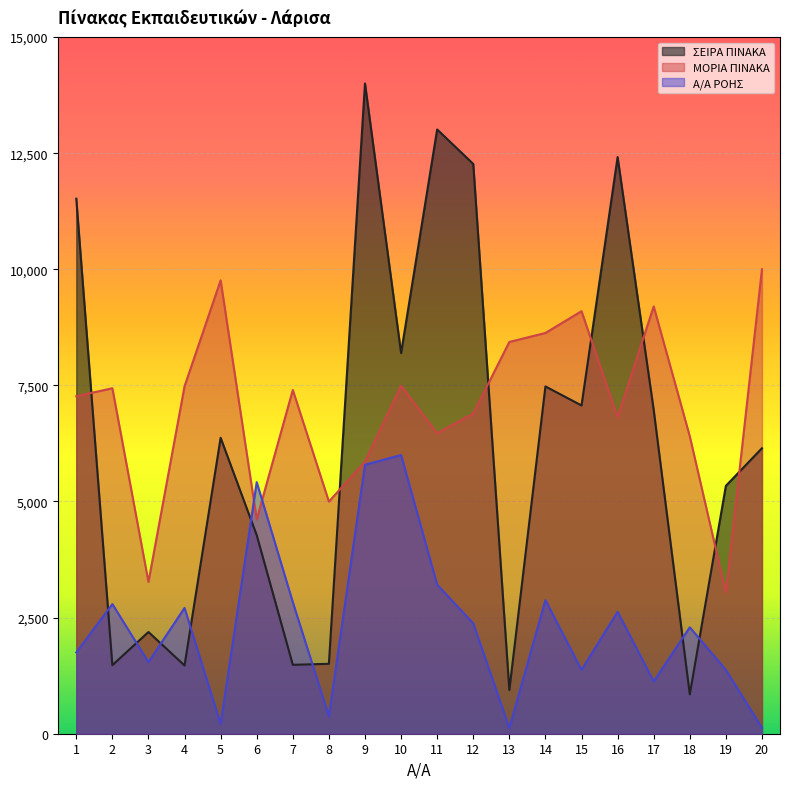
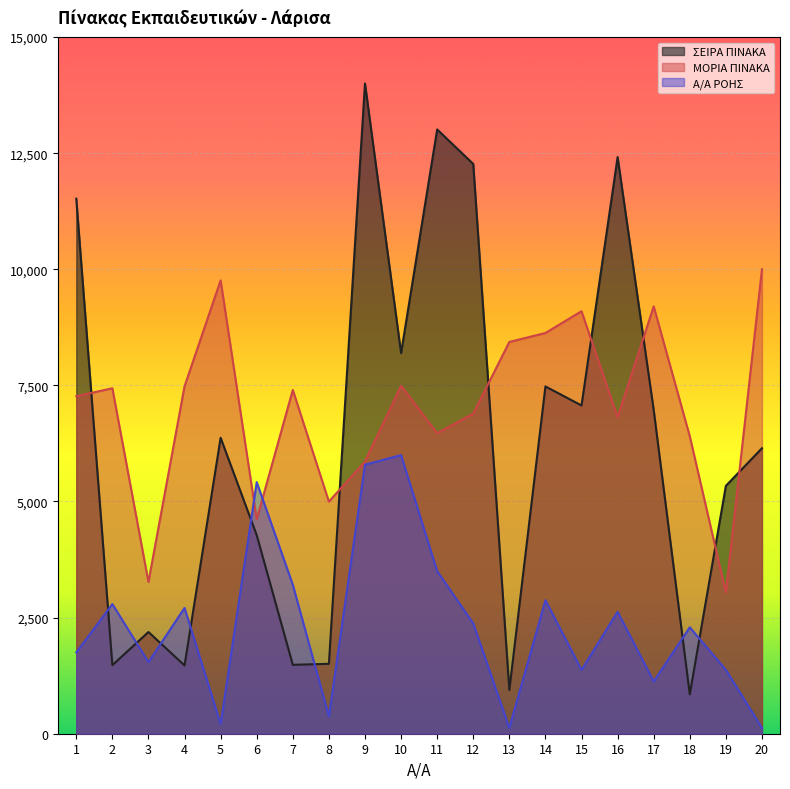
Α/Α ΡΟΗΣ, 7: 2,800 -> 3,200
Α/Α ΡΟΗΣ, 11: 3,200 -> 3,500
